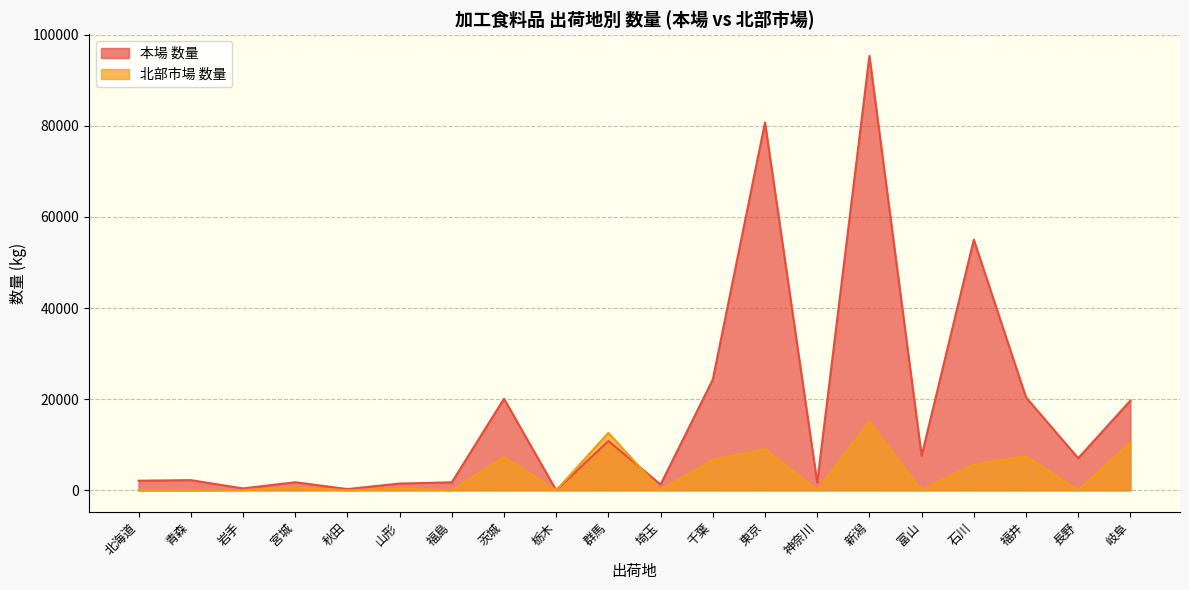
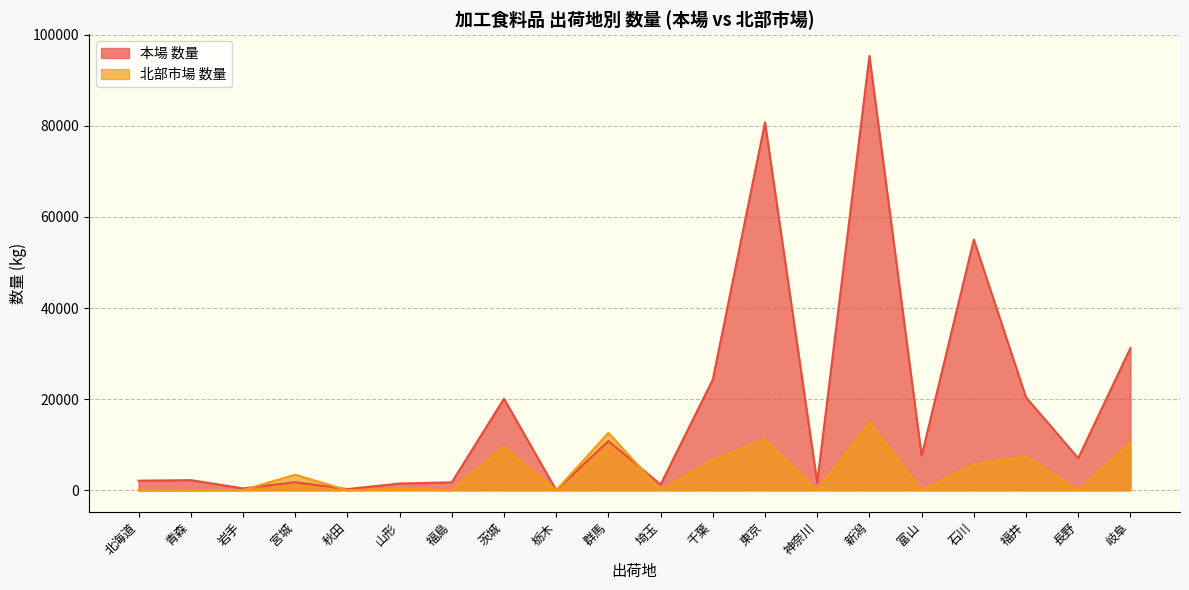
北部市場 数量, 宮城: 1000 -> 3000
北部市場 数量, 茨城: 7000 -> 10000
北部市場 数量, 東京: 9000 -> 11000
本場 数量, 岐阜: 20000 -> 31000
